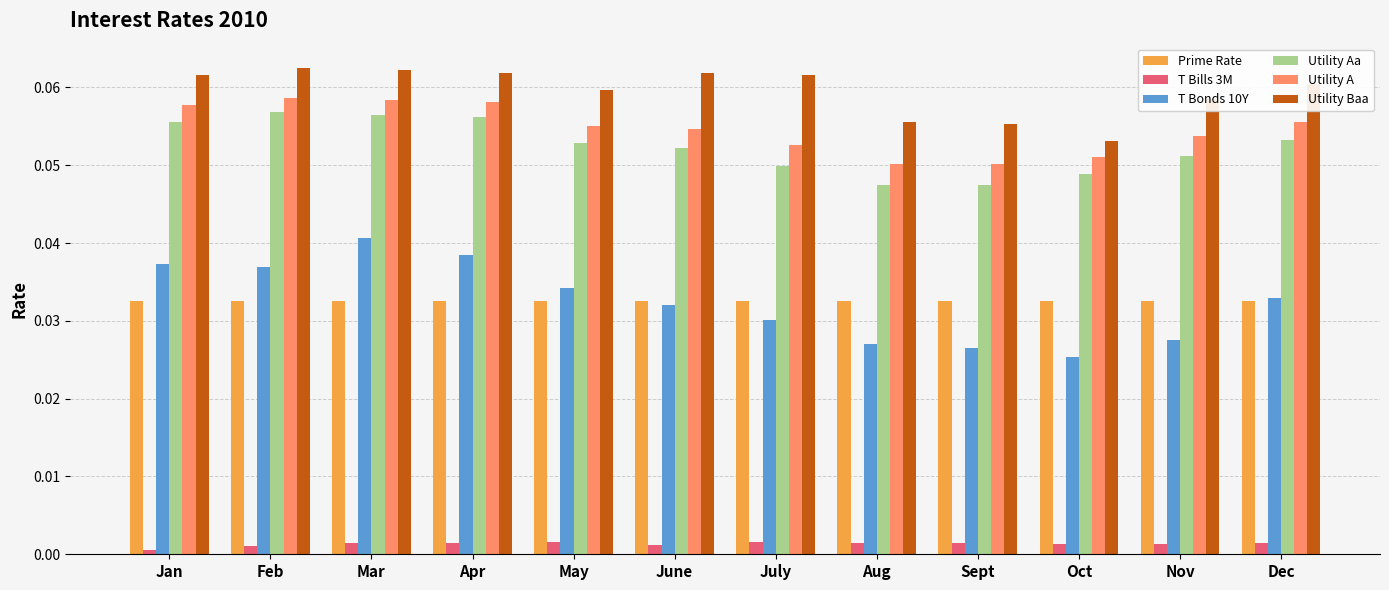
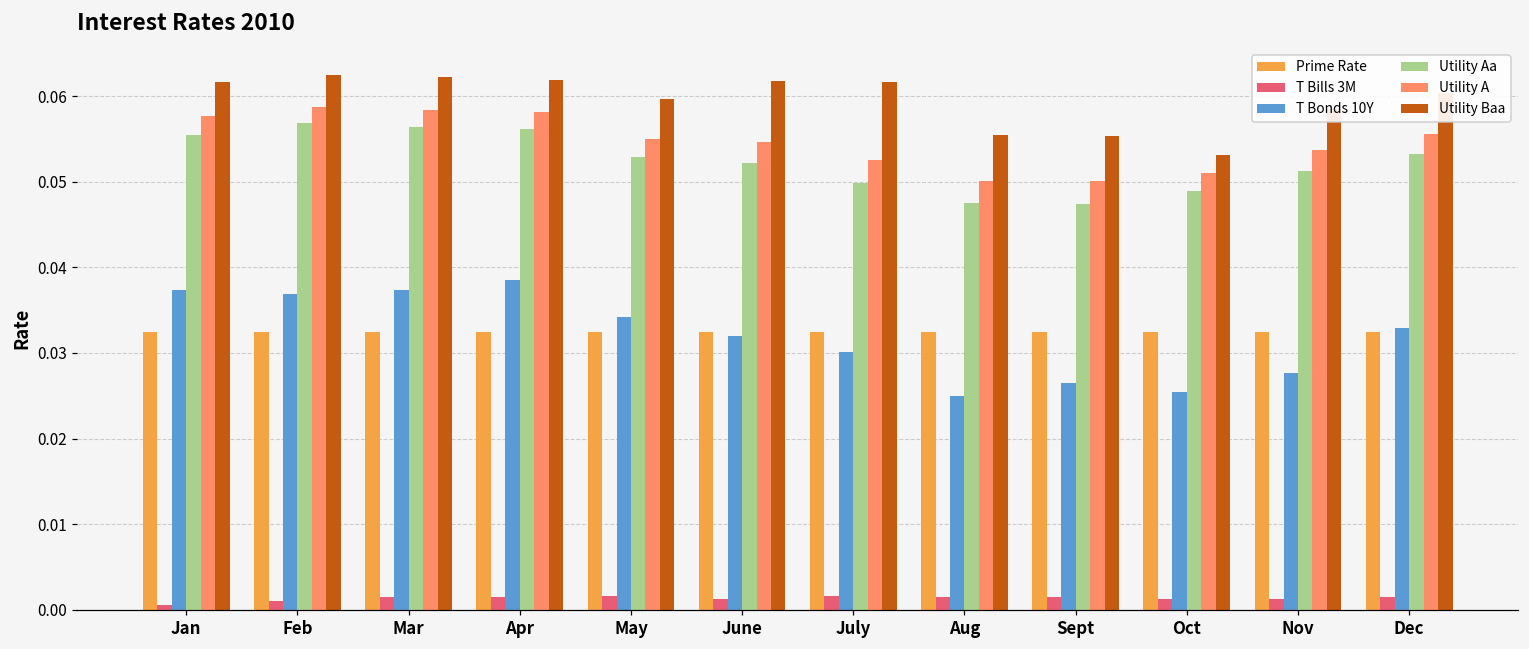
T Bonds 10Y, Mar: 0.041 -> 0.037
T Bonds 10Y, Aug: 0.027 -> 0.025
